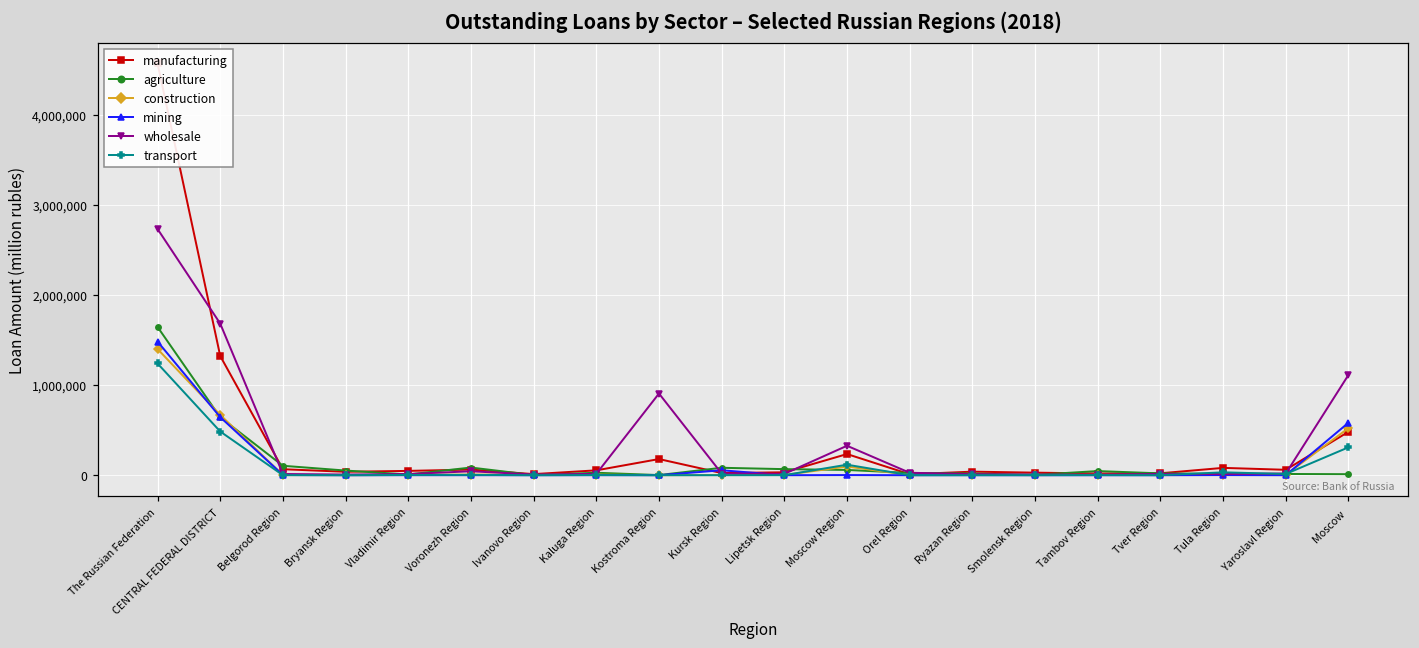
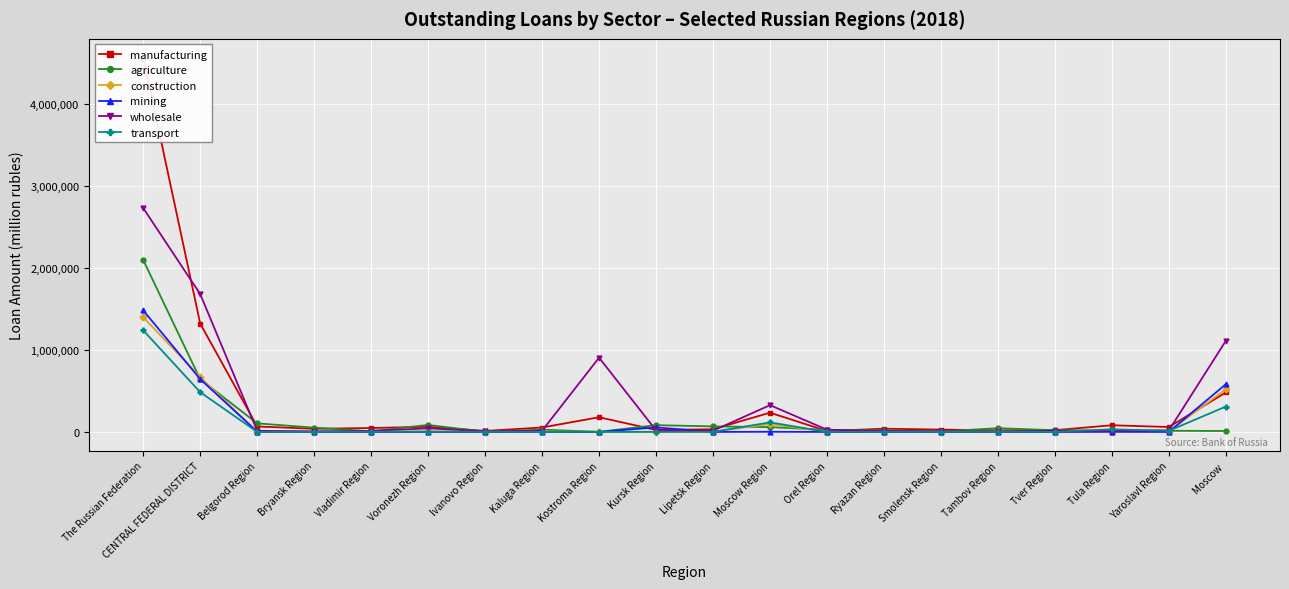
agriculture, The Russian Federation: 1,600,000 -> 2,100,000
